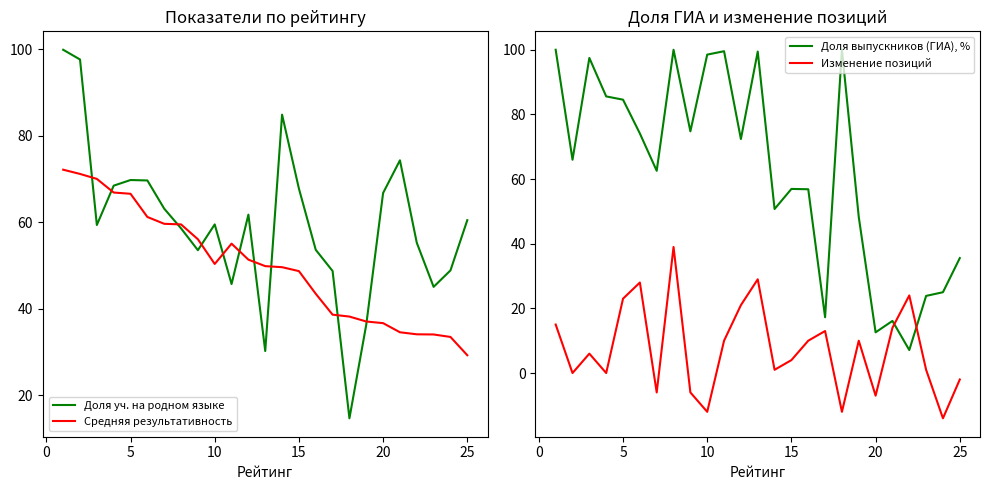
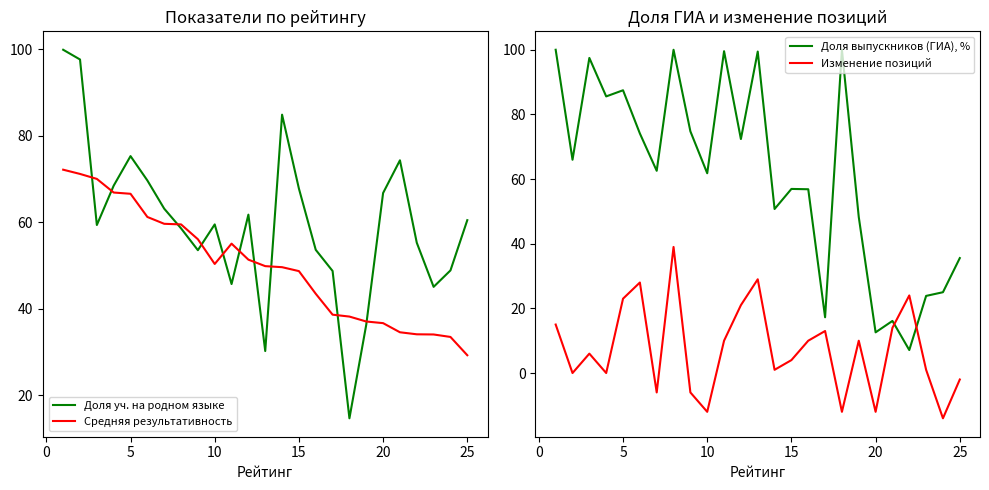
Показатели по рейтингу, Доля уч. на родном языке, 5: 70 -> 75
Доля ГИА и изменение позиций, Доля выпускников (ГИА), %, 5: 85 -> 87
Доля ГИА и изменение позиций, Доля выпускников (ГИА), %, 10: 99 -> 62
Доля ГИА и изменение позиций, Изменение позиций, 20: -7 -> -12
